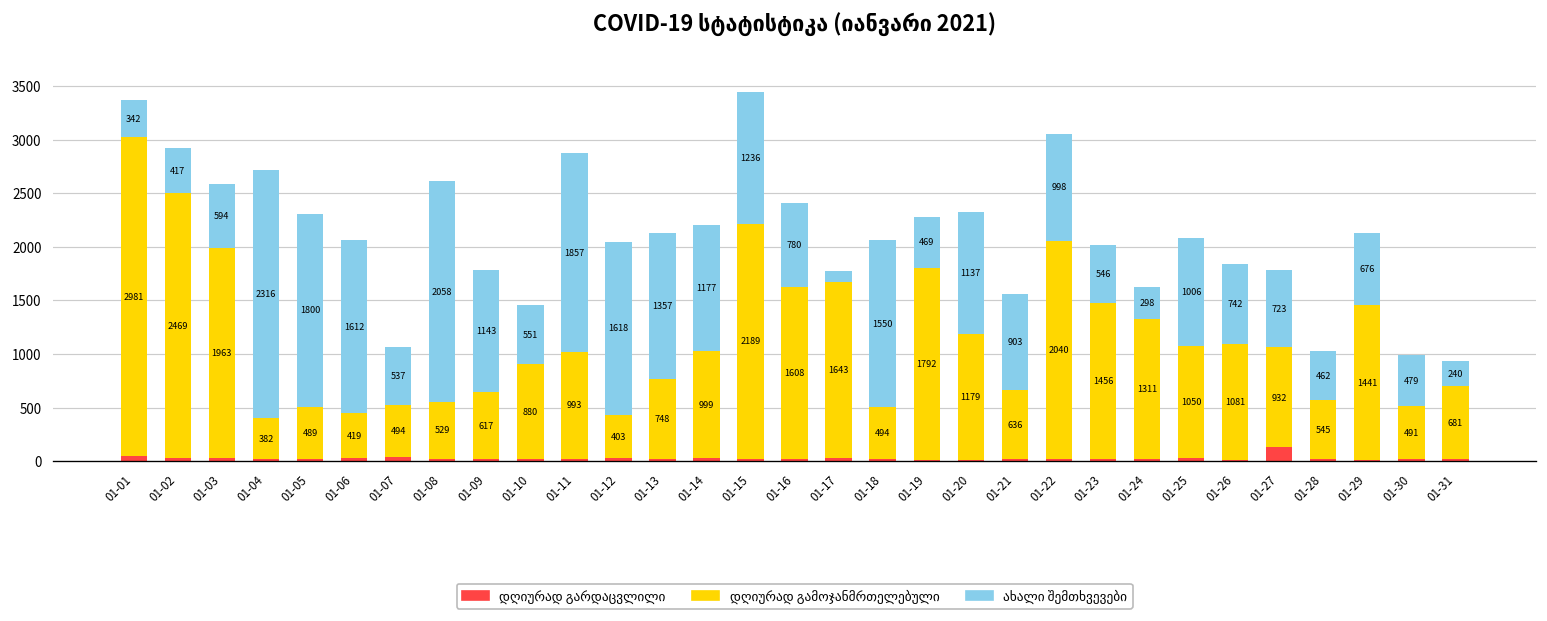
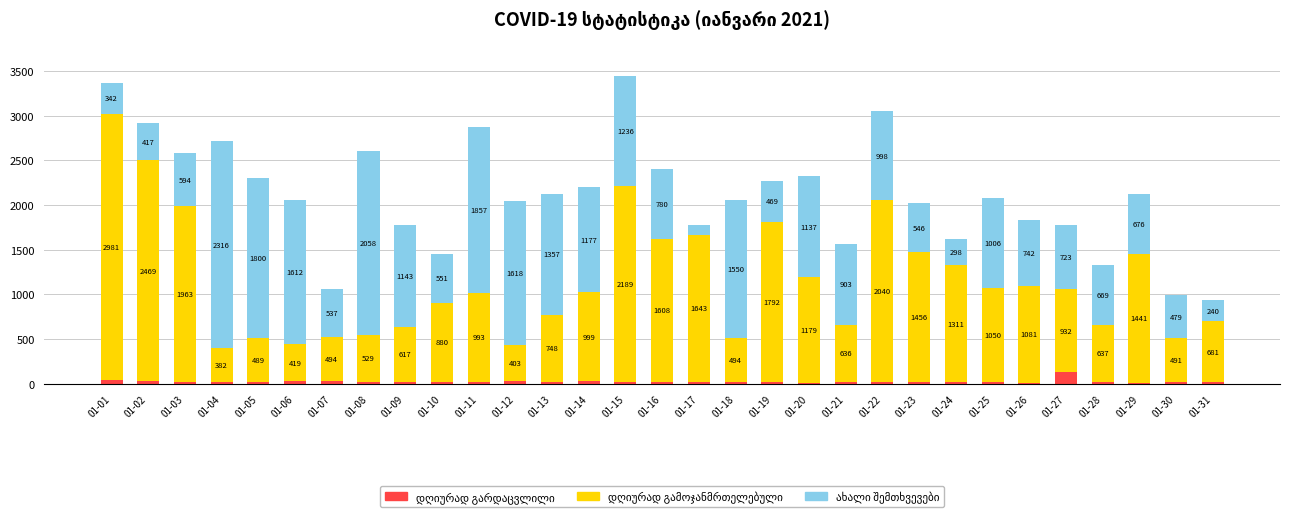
დღიურად გამოჯანმრთელებული, 01-28: 545 -> 637
ახალი შემთხვევები, 01-28: 462 -> 669
